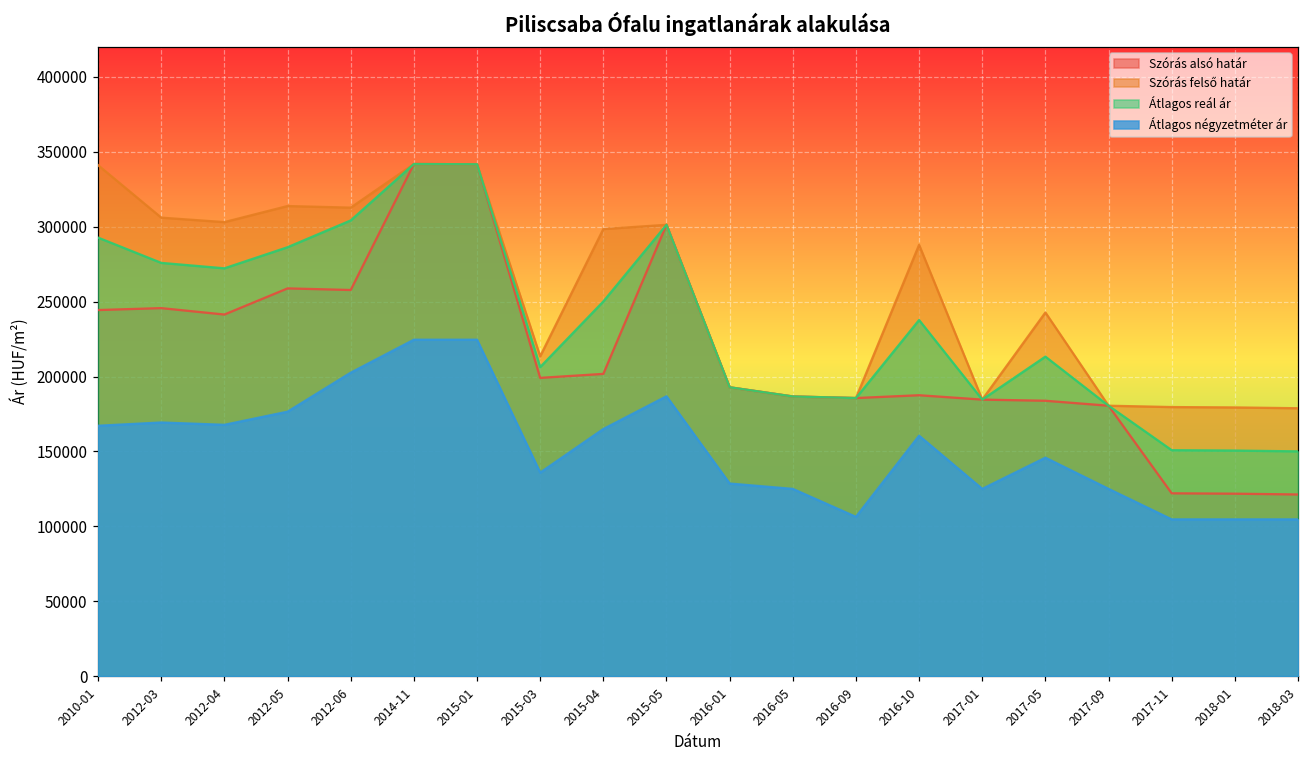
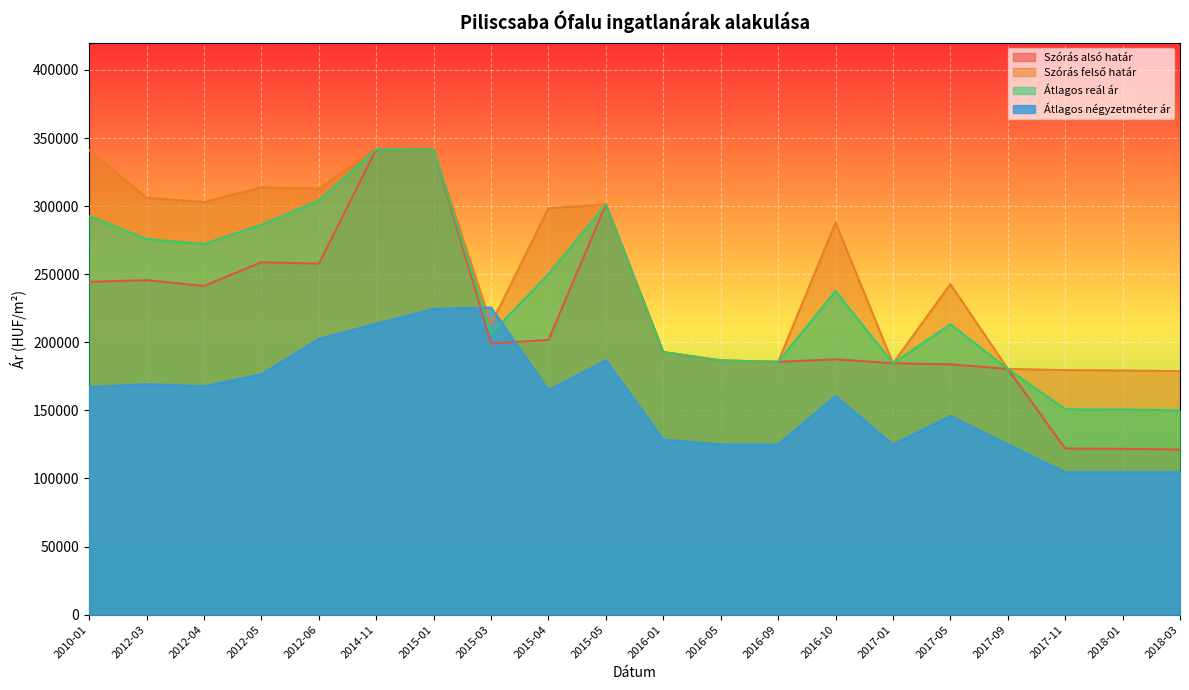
Átlagos négyzetméter ár, 2014-11: 225000 -> 214000
Átlagos négyzetméter ár, 2015-03: 136000 -> 226000
Átlagos négyzetméter ár, 2016-09: 106000 -> 125000
